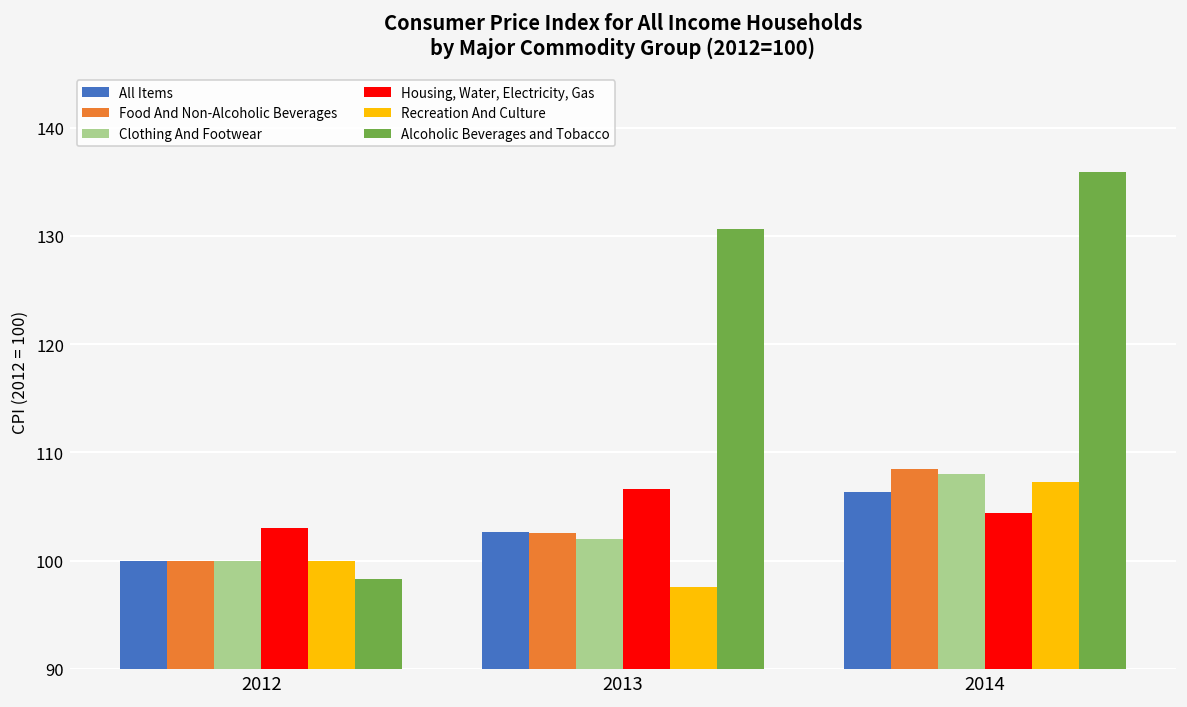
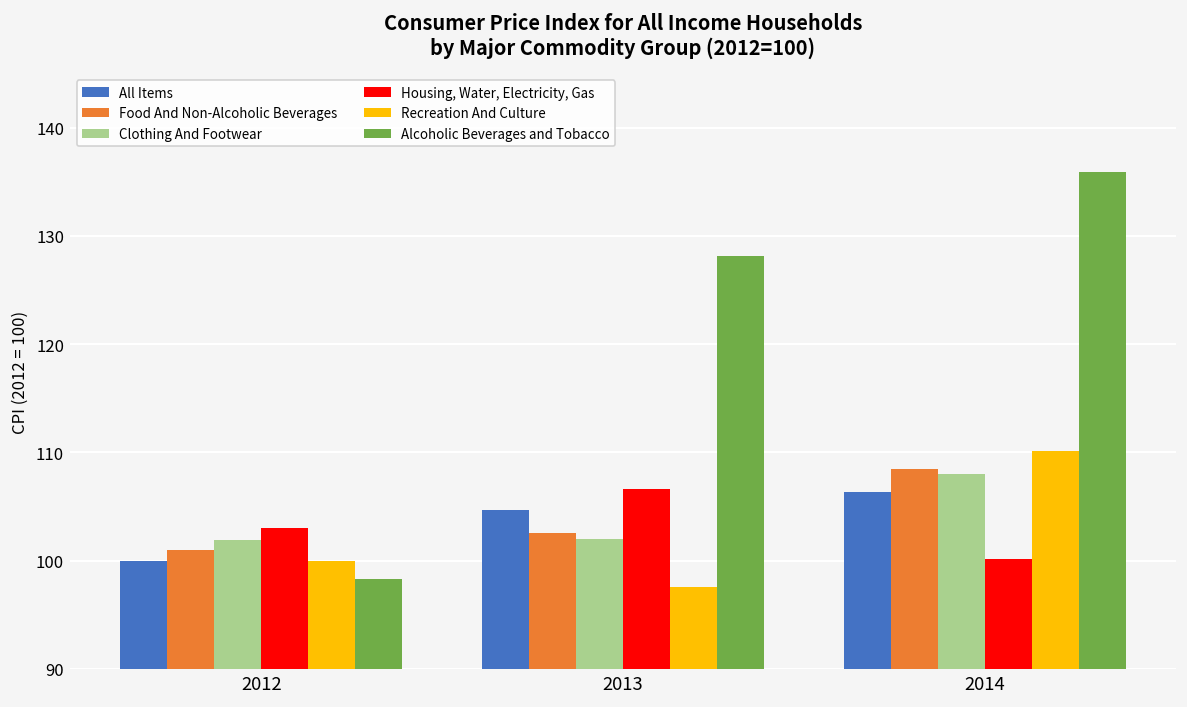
Food And Non-Alcoholic Beverages, 2012: 100 -> 101
Clothing And Footwear, 2012: 100 -> 102
All Items, 2013: 103 -> 105
Alcoholic Beverages and Tobacco, 2013: 131 -> 128
Housing, Water, Electricity, Gas, 2014: 104 -> 100
Recreation And Culture, 2014: 107 -> 110
